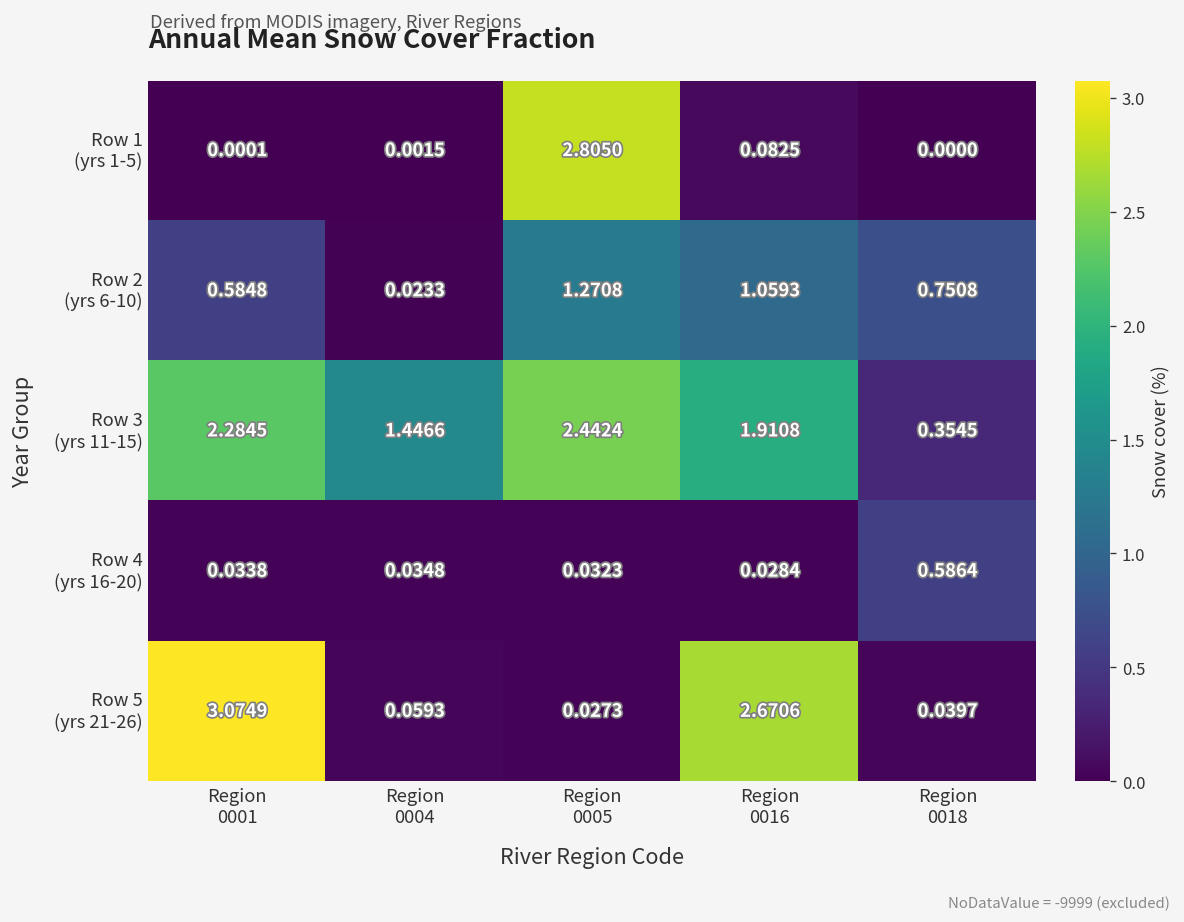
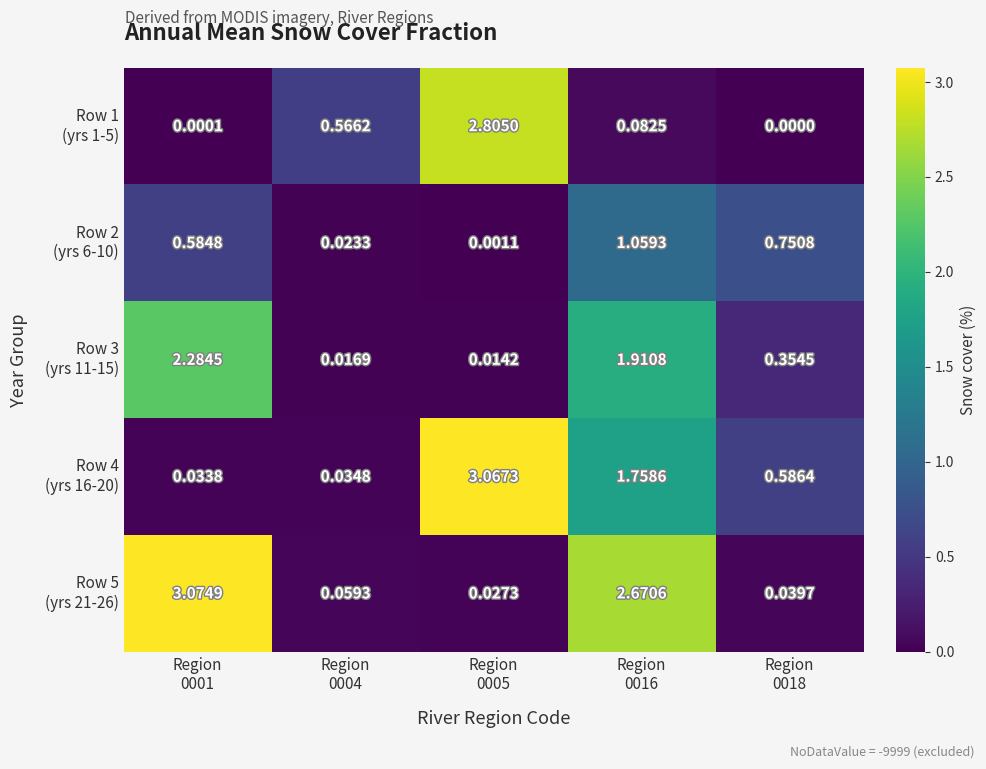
Row 1 (yrs 1-5), Region 0004: 0.0015 -> 0.5662
Row 2 (yrs 6-10), Region 0005: 1.2708 -> 0.0011
Row 3 (yrs 11-15), Region 0004: 1.4466 -> 0.0169
Row 3 (yrs 11-15), Region 0005: 2.4424 -> 0.0142
Row 4 (yrs 16-20), Region 0005: 0.0323 -> 3.0673
Row 4 (yrs 16-20), Region 0016: 0.0284 -> 1.7586
